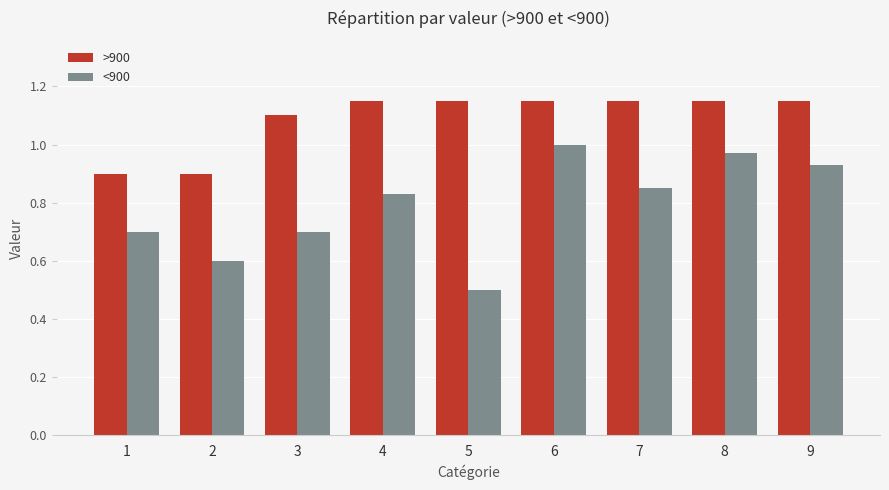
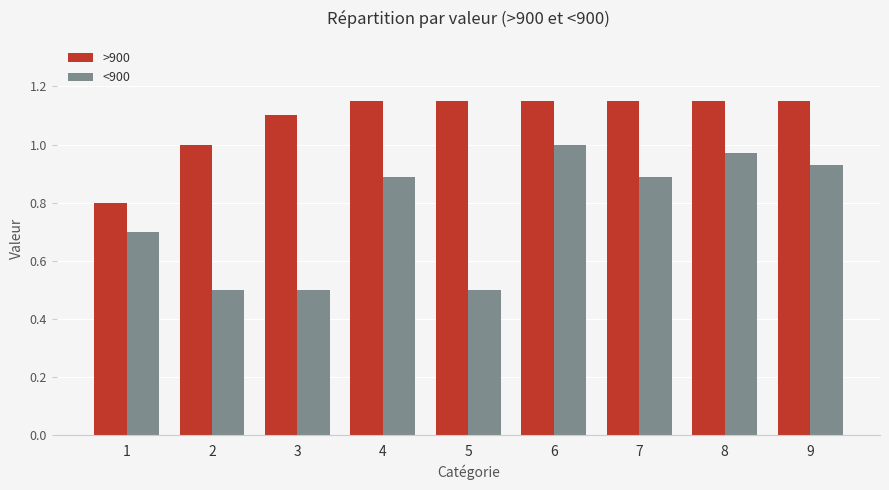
>900, 1: 0.9 -> 0.8
>900, 2: 0.9 -> 1.0
<900, 2: 0.6 -> 0.5
<900, 3: 0.7 -> 0.5
<900, 4: 0.83 -> 0.89
<900, 7: 0.85 -> 0.89
